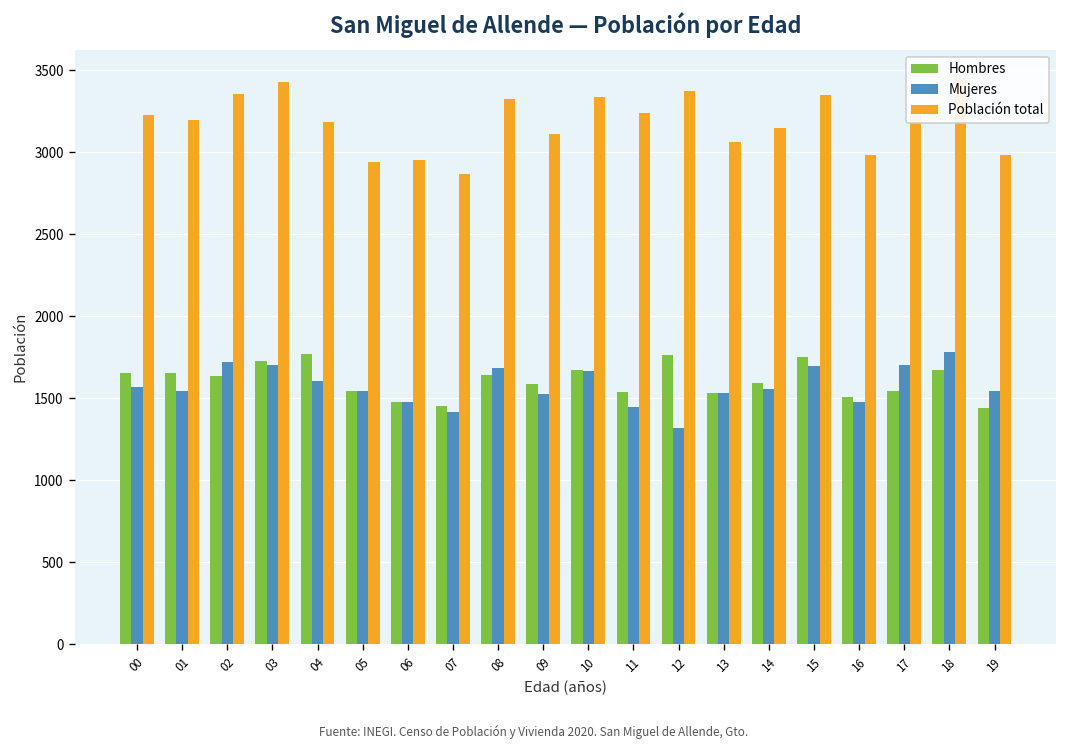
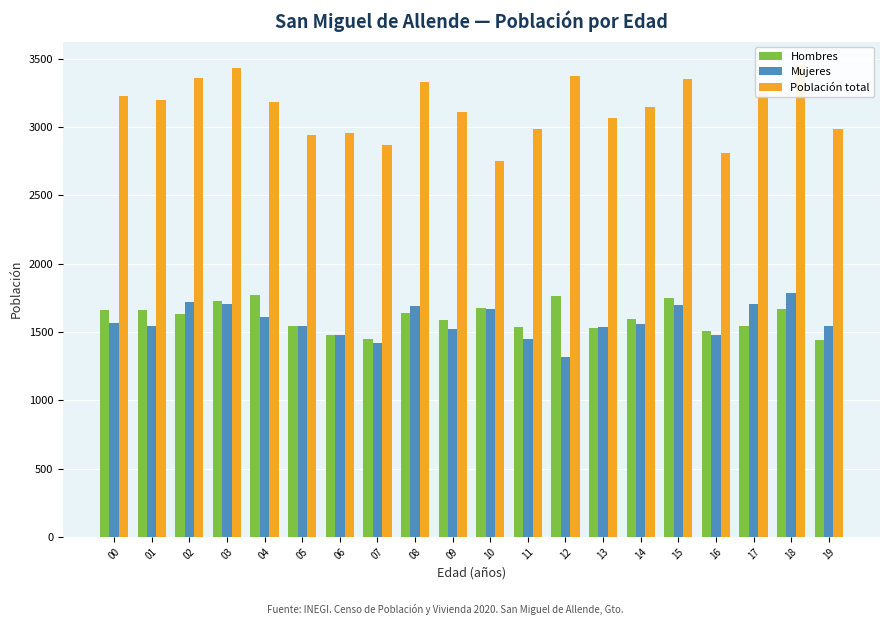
Población total, 10: 3340 -> 2750
Población total, 11: 3240 -> 2990
Población total, 16: 2990 -> 2810
